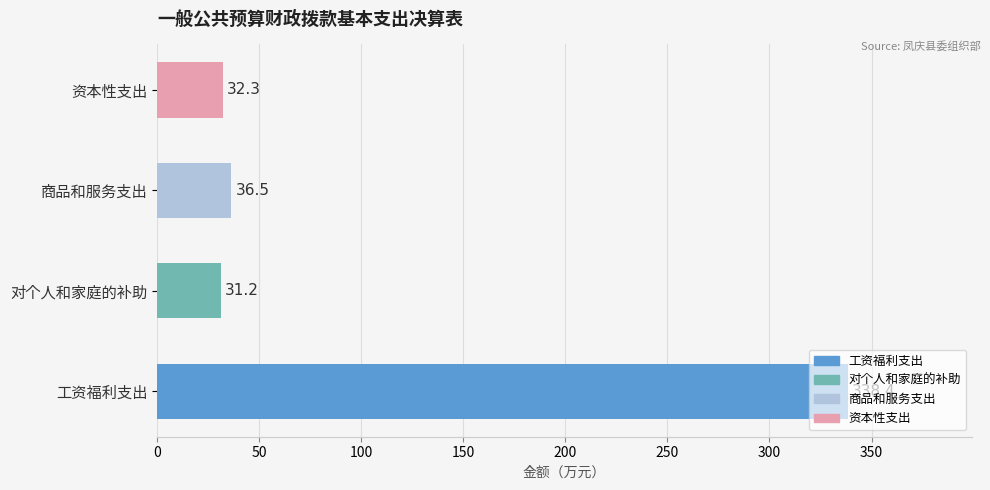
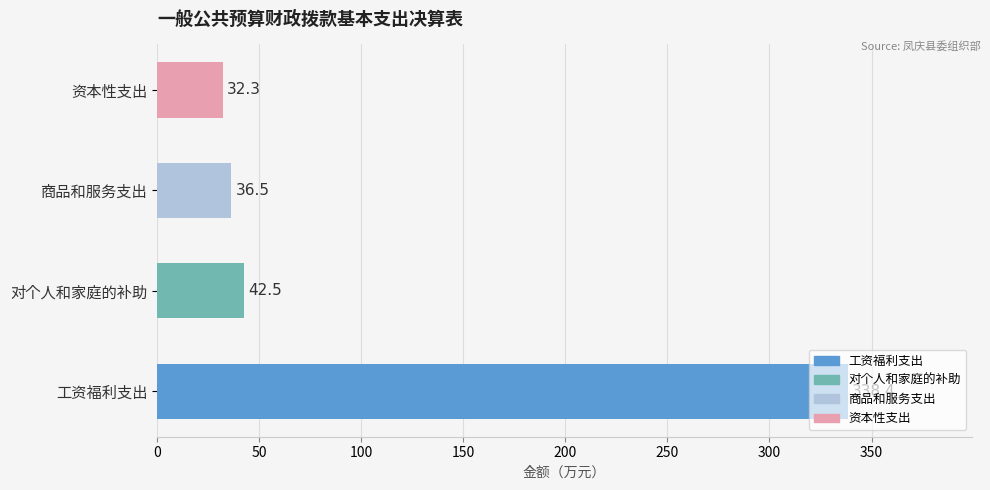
对个人和家庭的补助: 31.2 -> 42.5
